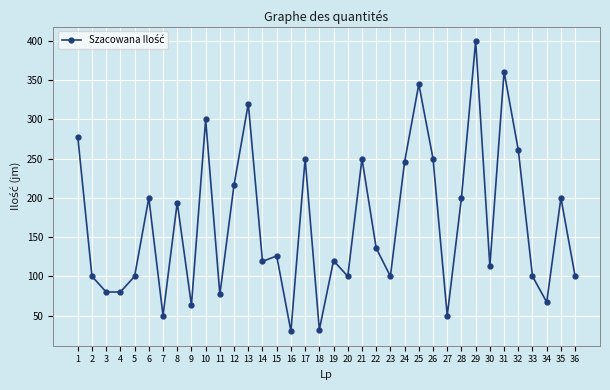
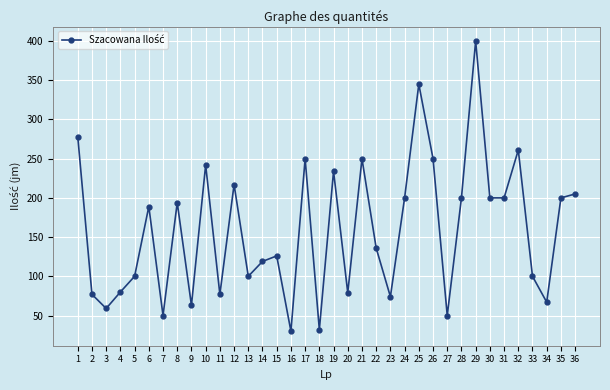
2: 100 -> 80
3: 80 -> 60
6: 200 -> 190
10: 300 -> 240
13: 320 -> 100
19: 120 -> 230
20: 100 -> 80
23: 100 -> 70
24: 250 -> 200
30: 110 -> 200
31: 360 -> 200
36: 100 -> 210
